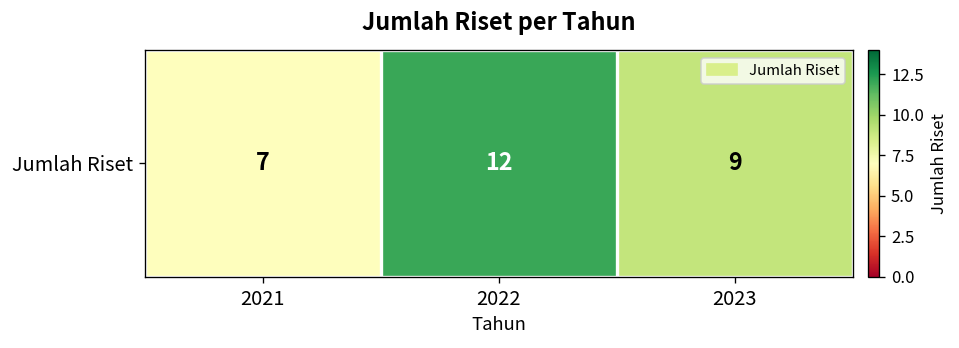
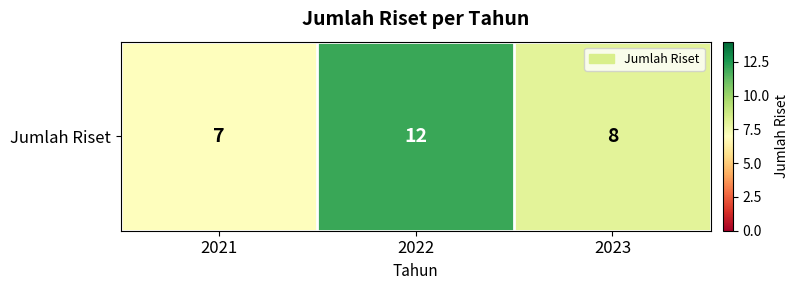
Jumlah Riset, 2023: 9 -> 8
